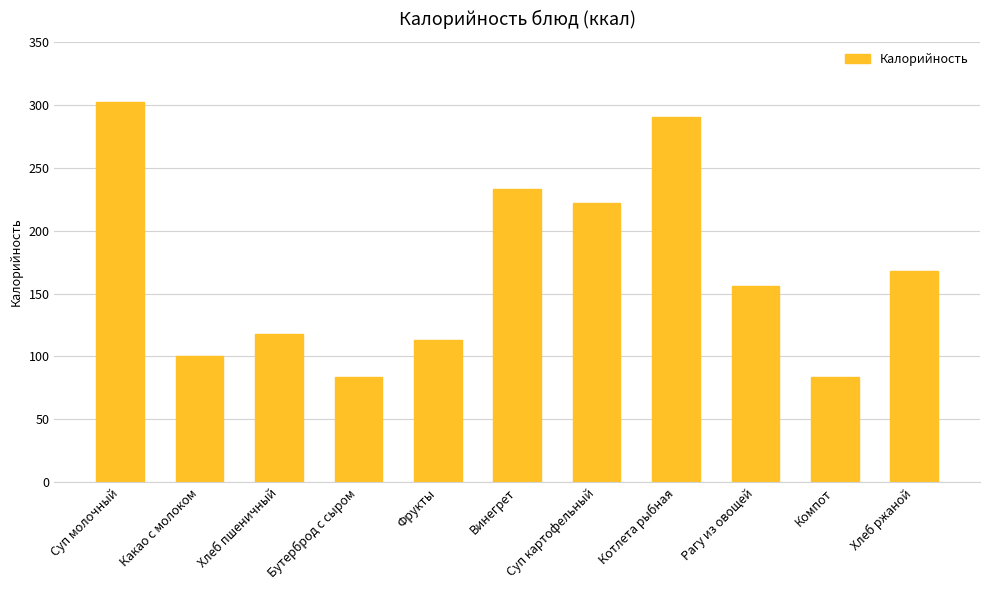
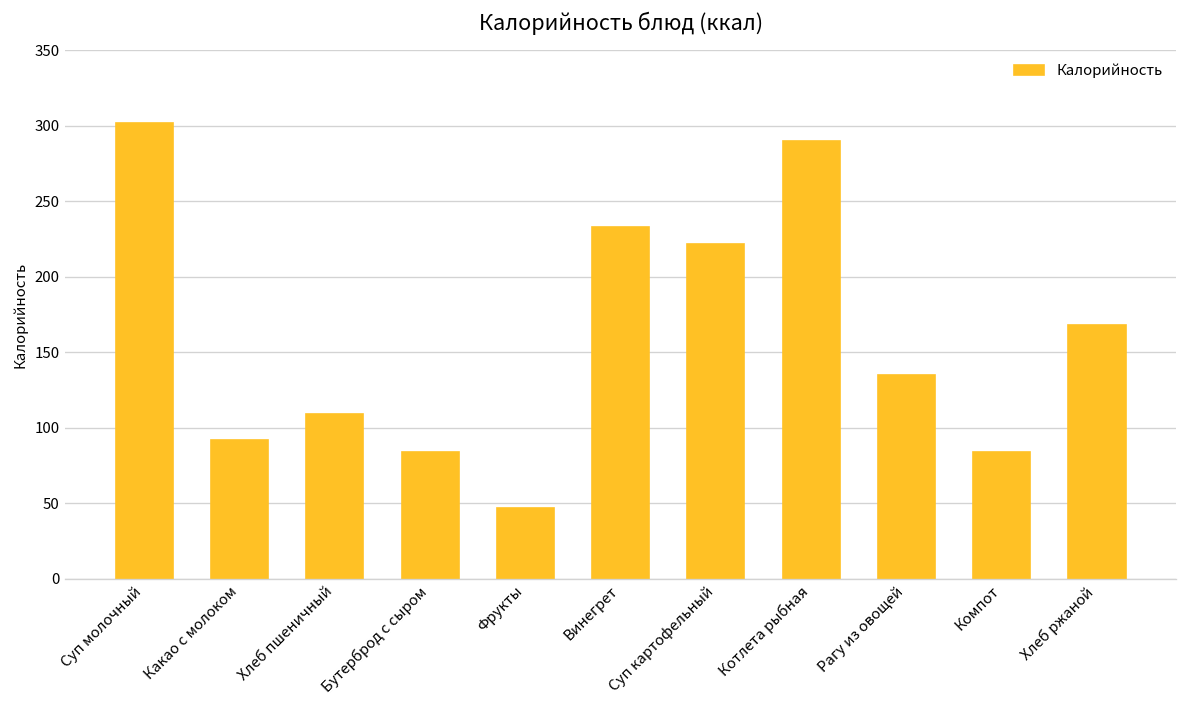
Какао с молоком: 100 -> 92
Хлеб пшеничный: 118 -> 109
Фрукты: 113 -> 47
Рагу из овощей: 156 -> 135
